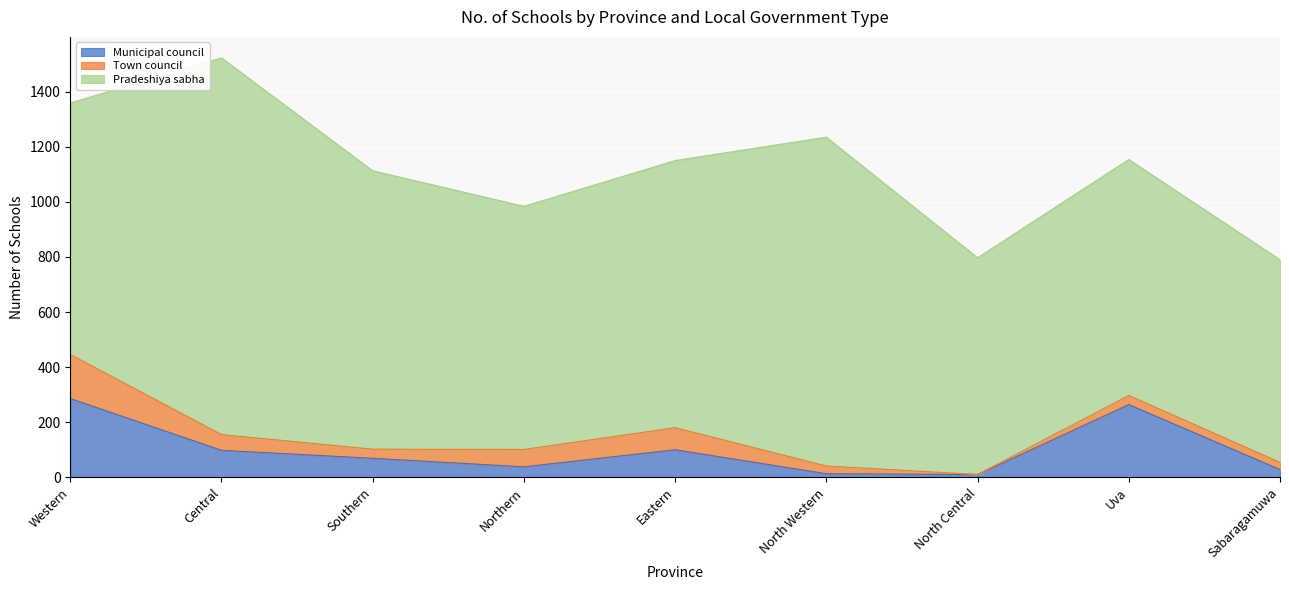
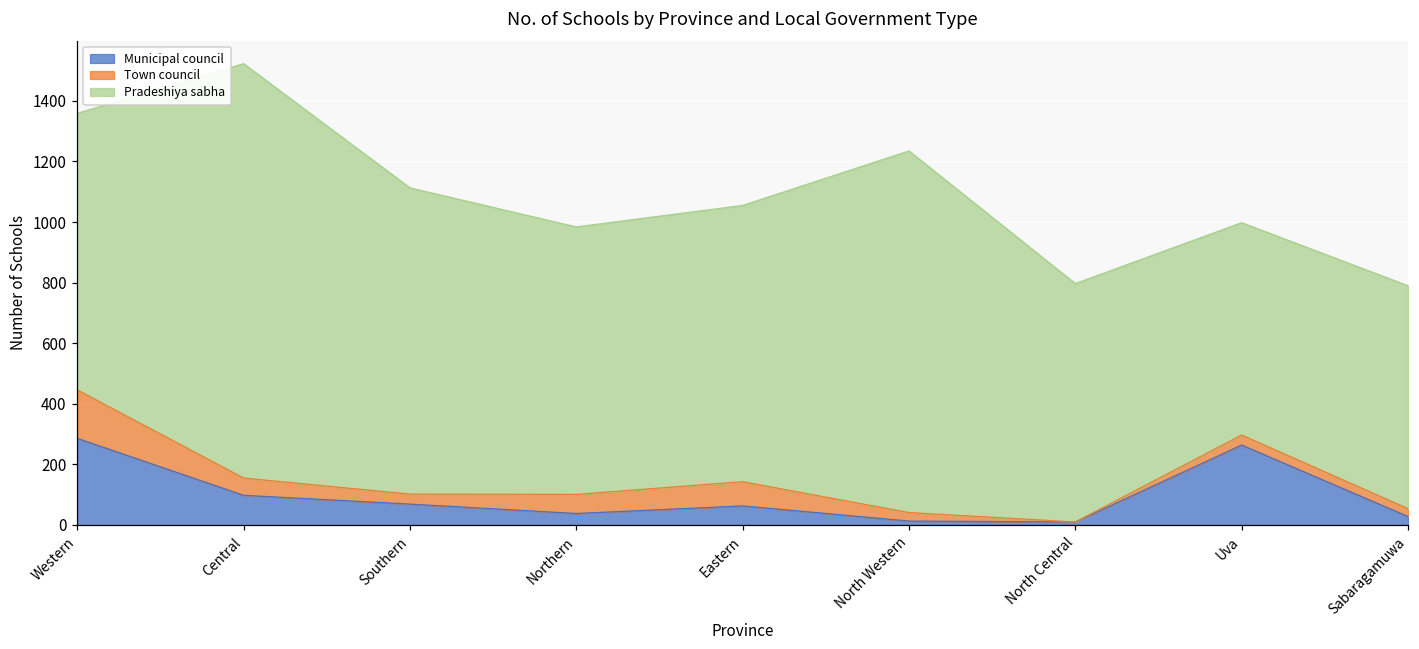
Municipal council, Eastern: 100 -> 60
Pradeshiya sabha, Eastern: 970 -> 910
Pradeshiya sabha, Uva: 860 -> 700
